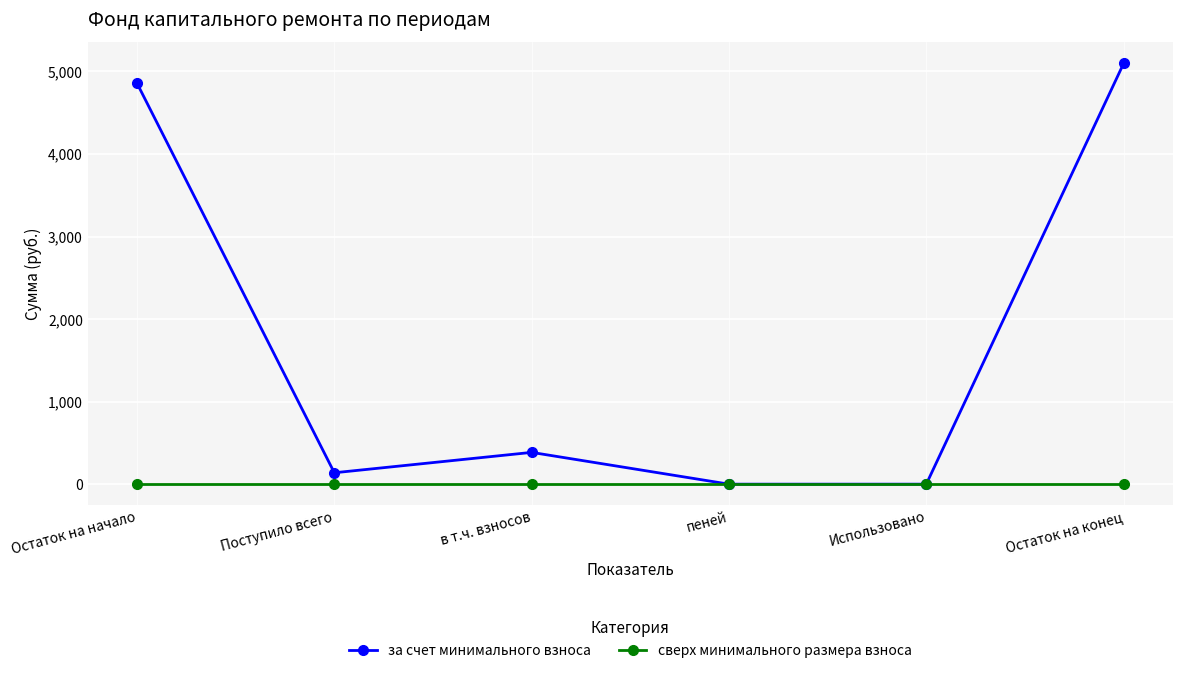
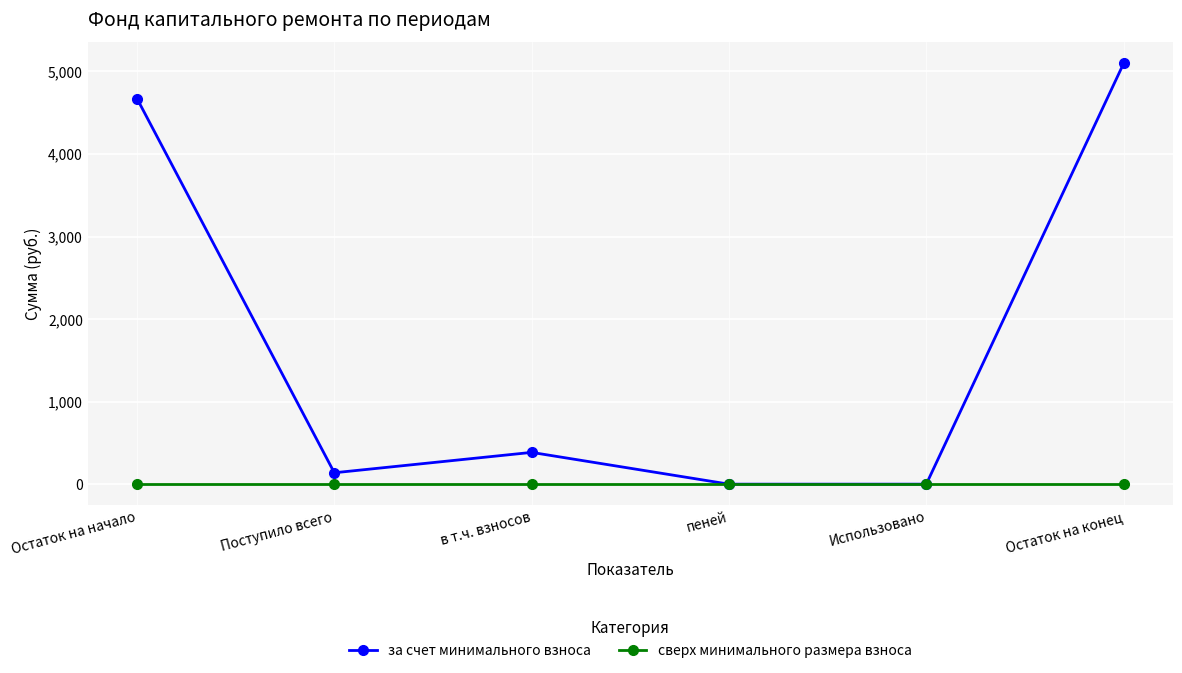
за счет минимального взноса, Остаток на начало: 4,900 -> 4,700
